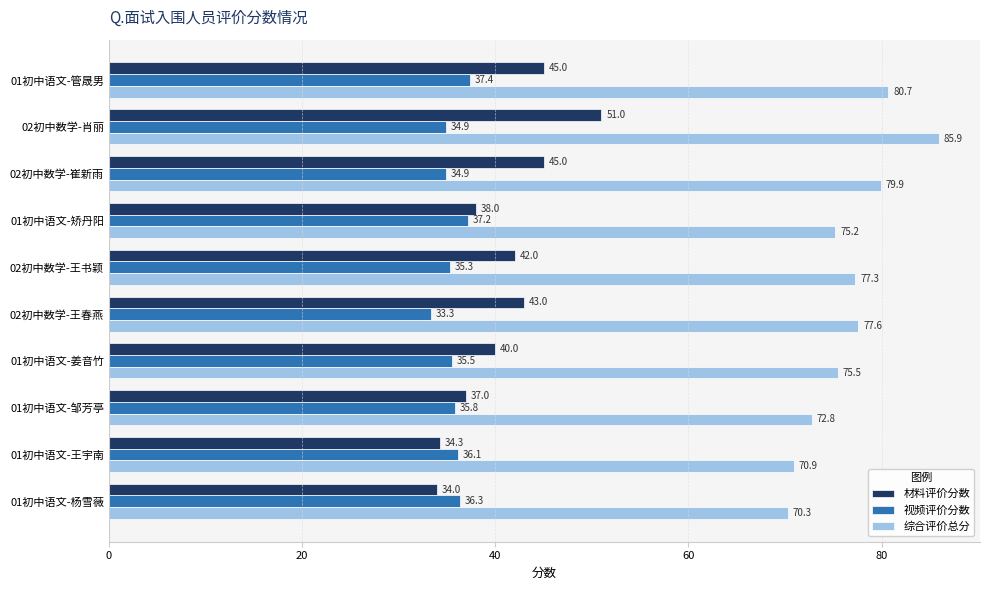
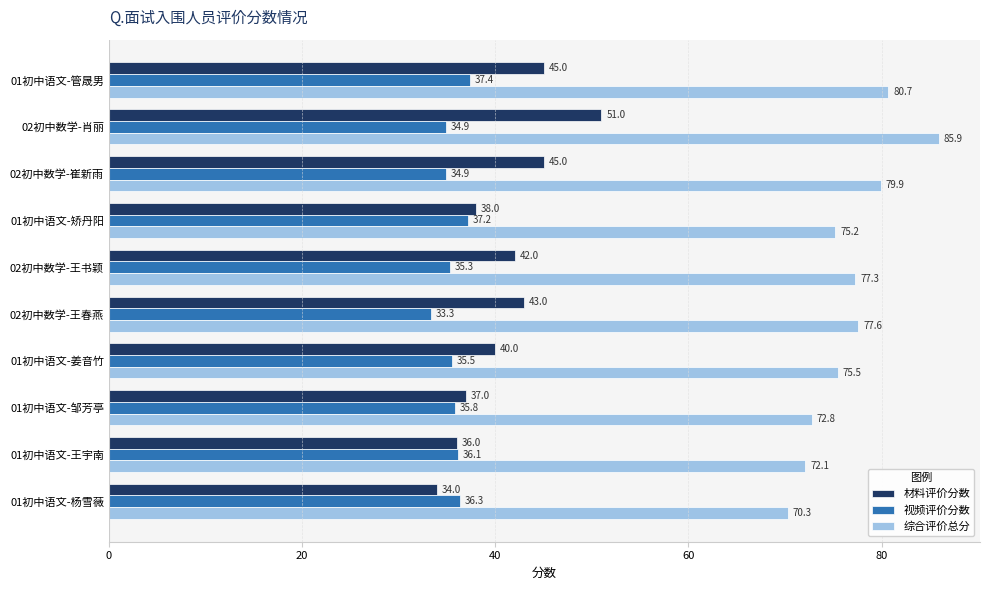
材料评价分数, 01初中语文-王宇南: 34.3 -> 36.0
综合评价总分, 01初中语文-王宇南: 70.9 -> 72.1
